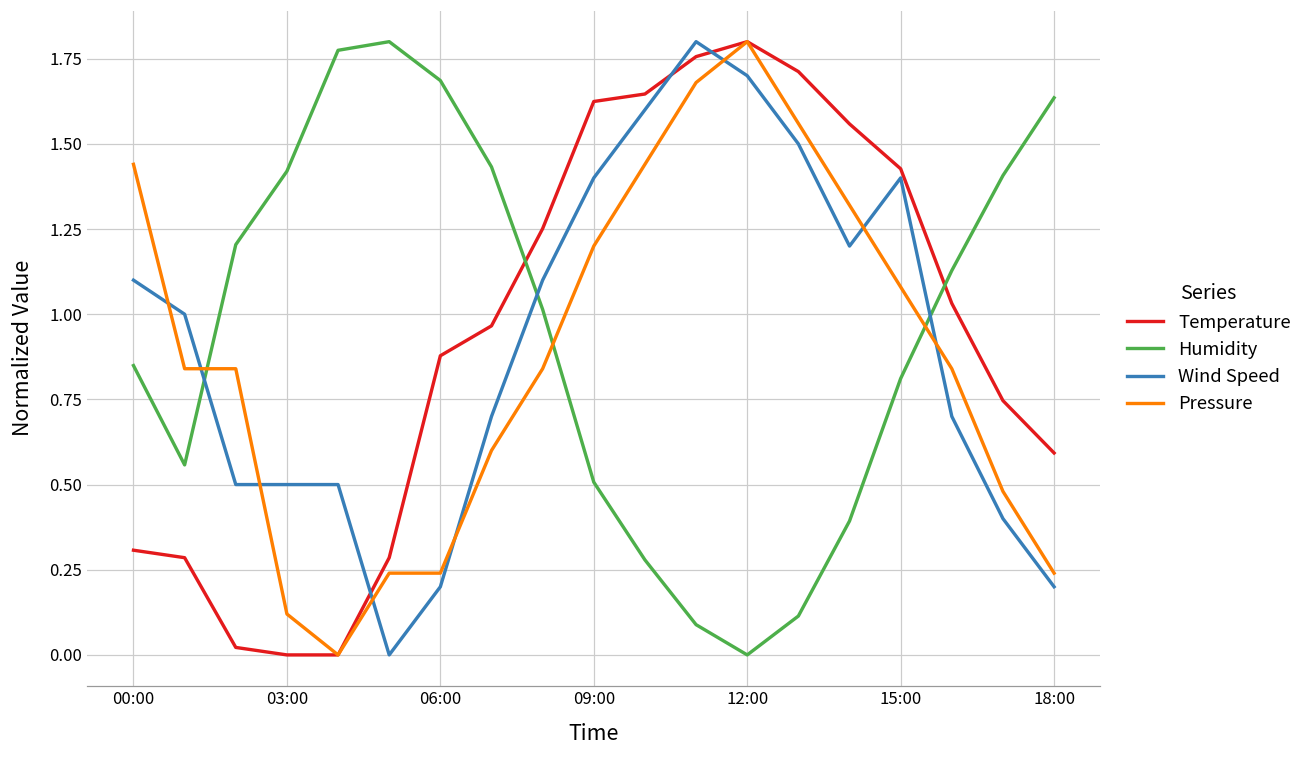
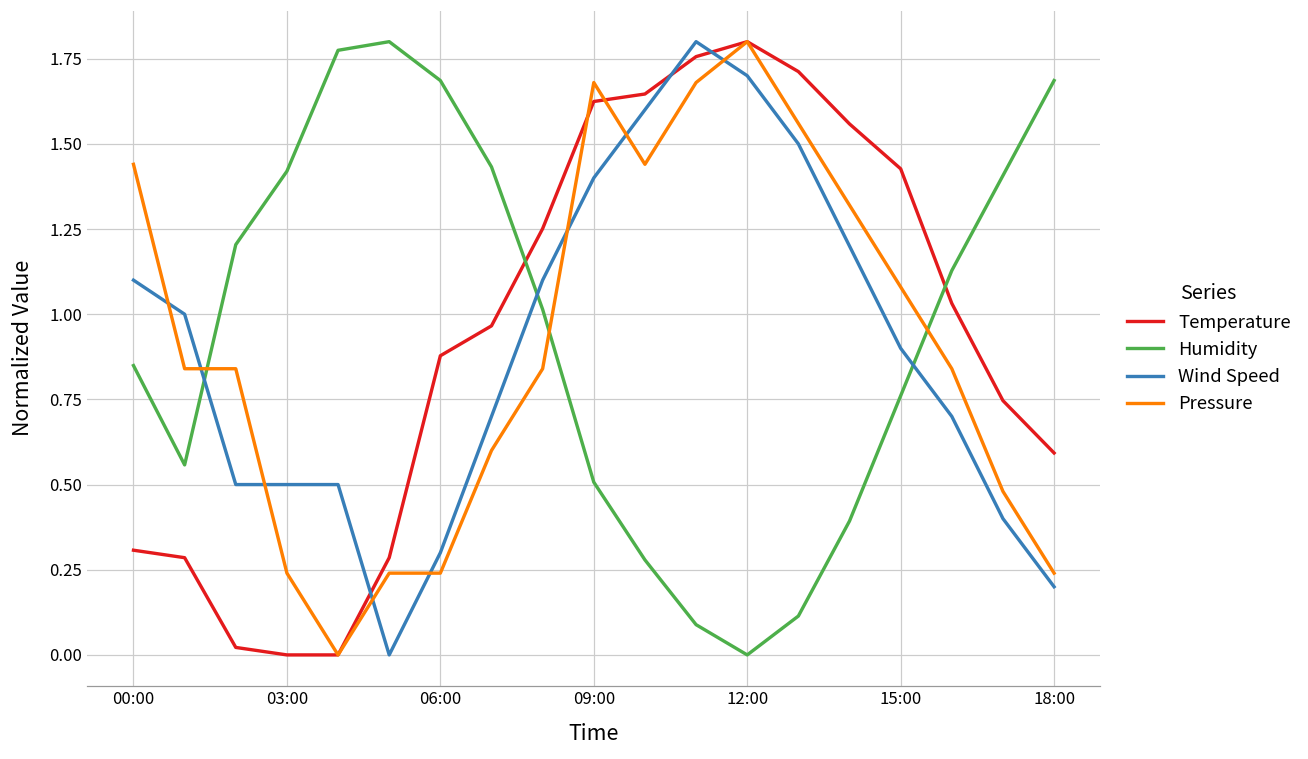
Pressure, 03:00: 0.12 -> 0.24
Wind Speed, 06:00: 0.20 -> 0.30
Pressure, 09:00: 1.20 -> 1.68
Humidity, 15:00: 0.81 -> 0.76
Wind Speed, 15:00: 1.40 -> 0.90
Humidity, 18:00: 1.64 -> 1.69
